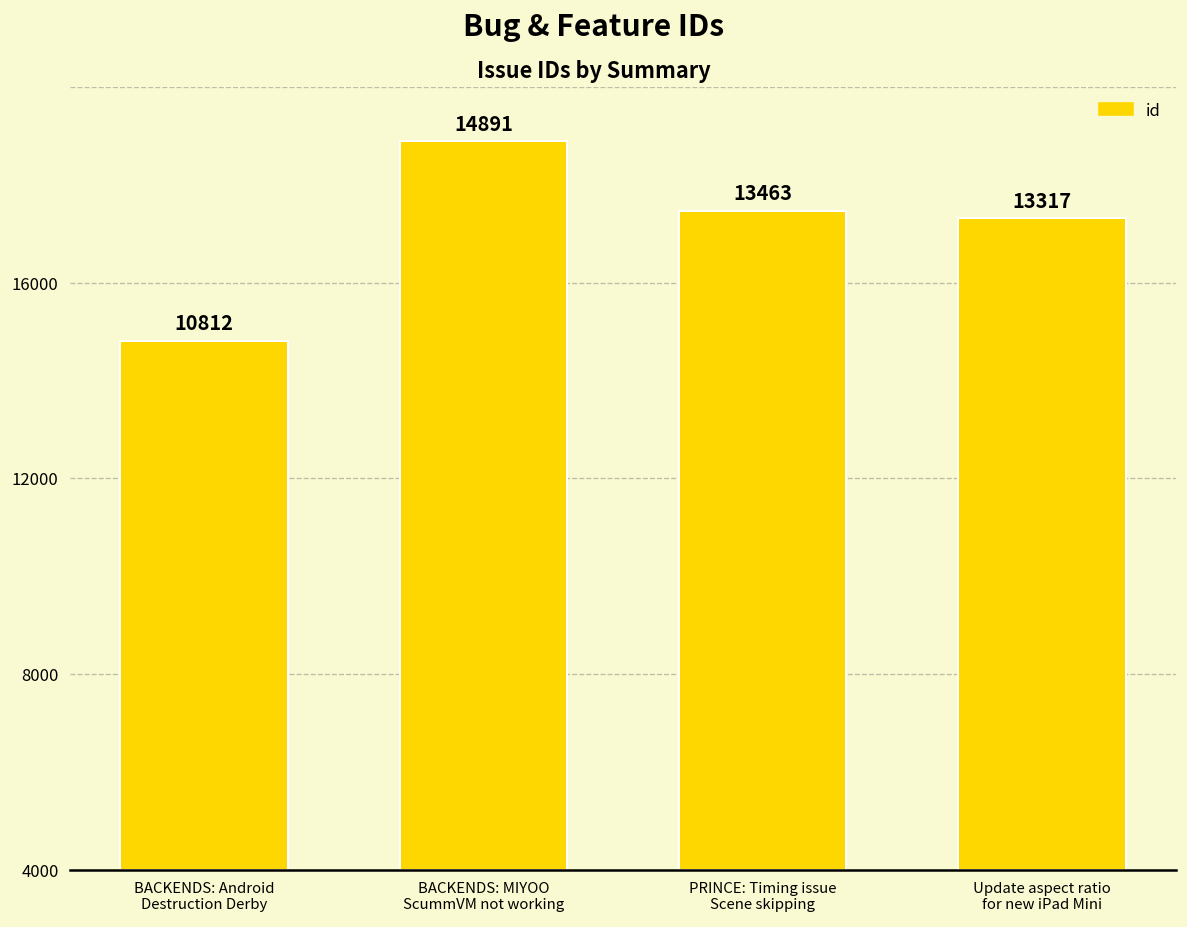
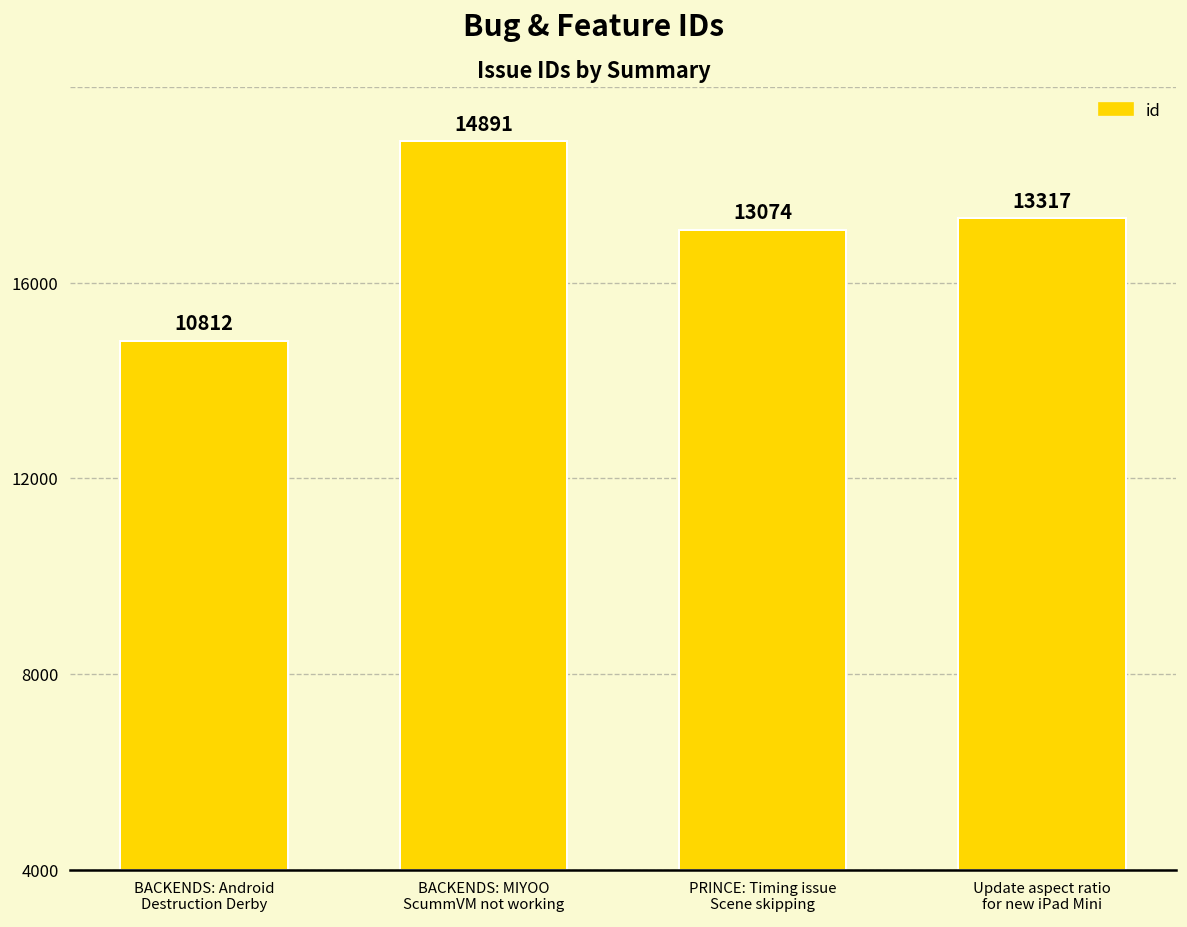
PRINCE: Timing issue Scene skipping: 13463 -> 13074
